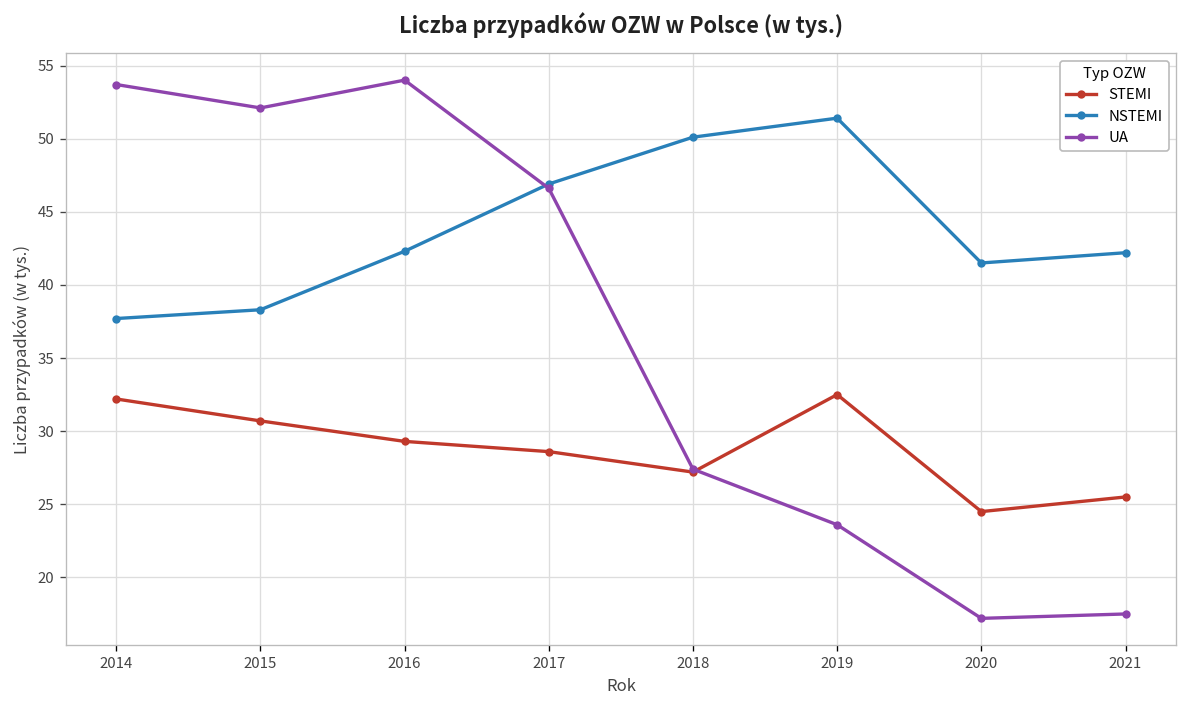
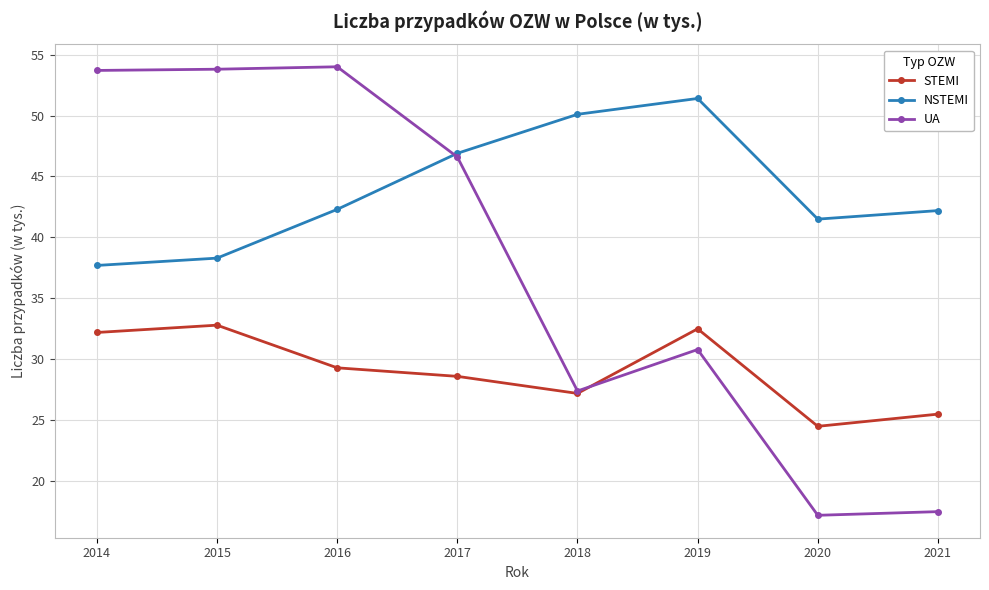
STEMI, 2015: 30.7 -> 32.8
UA, 2015: 52.1 -> 53.8
UA, 2019: 23.6 -> 30.8
